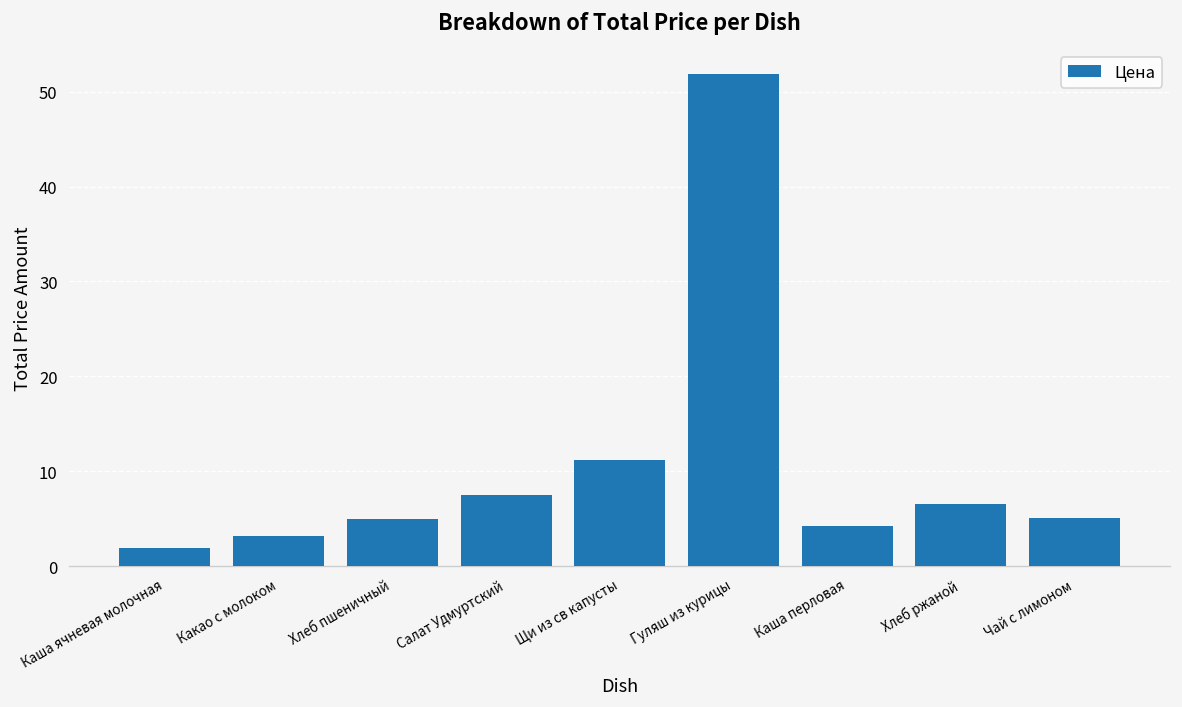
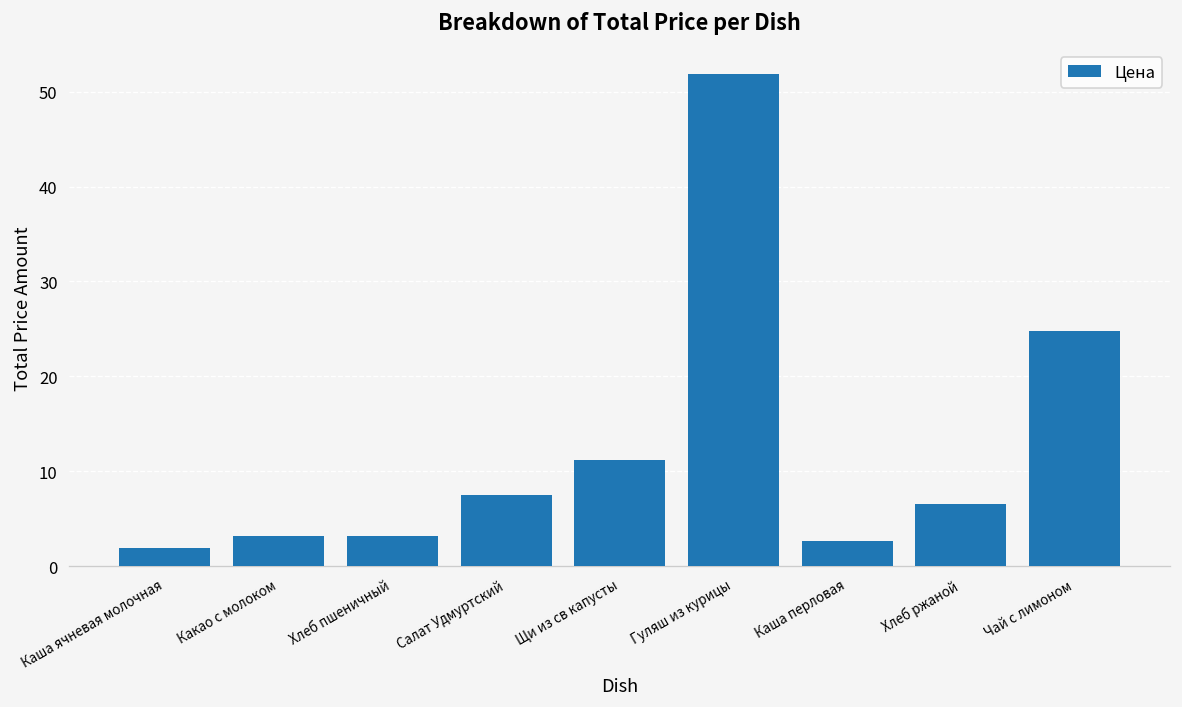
Хлеб пшеничный: 5 -> 3
Каша перловая: 4 -> 3
Чай с лимоном: 5 -> 25
